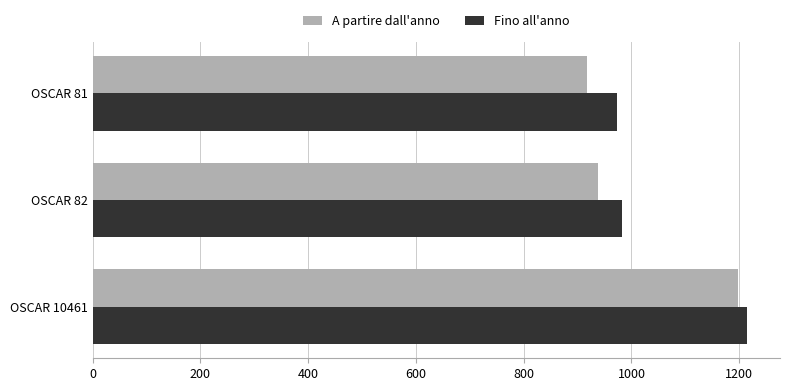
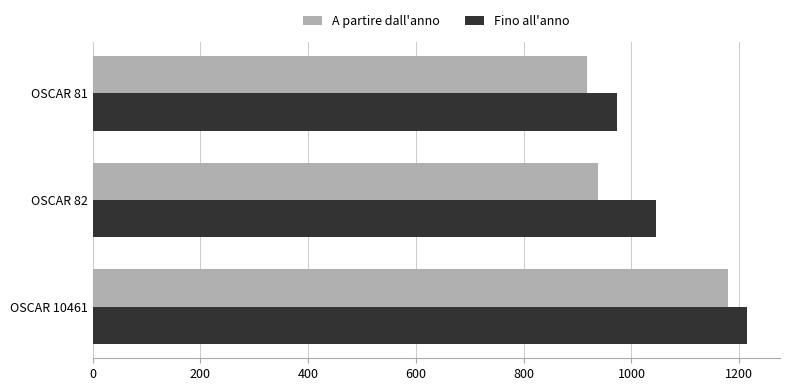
Fino all'anno, OSCAR 82: 980 -> 1050
A partire dall'anno, OSCAR 10461: 1200 -> 1180
